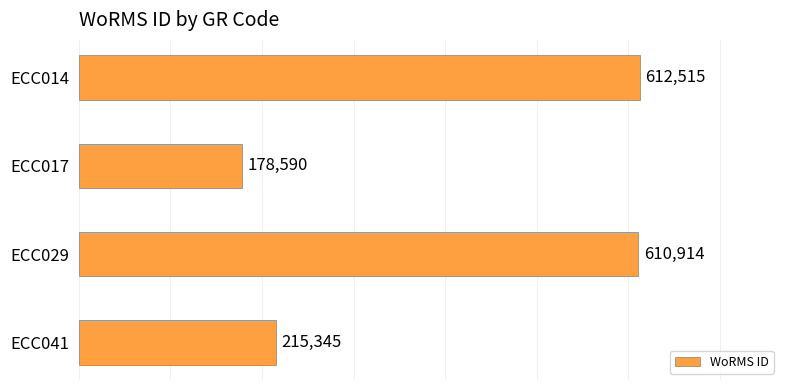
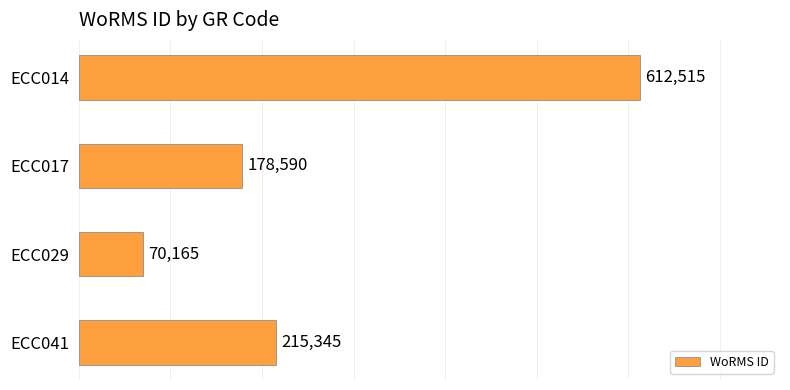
ECC029: 610,914 -> 70,165
